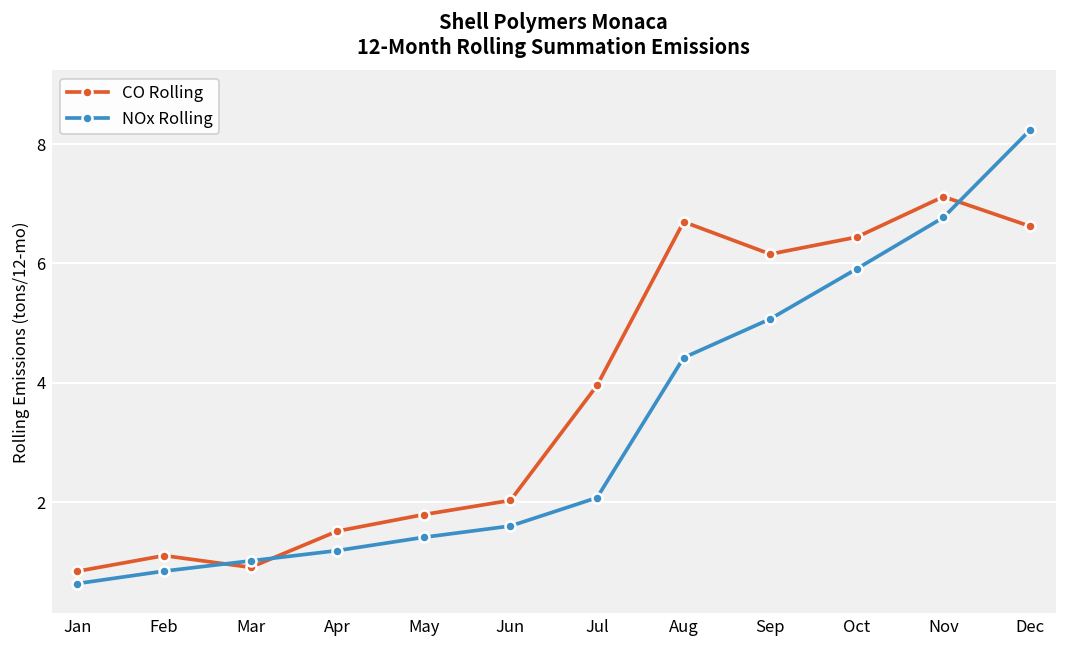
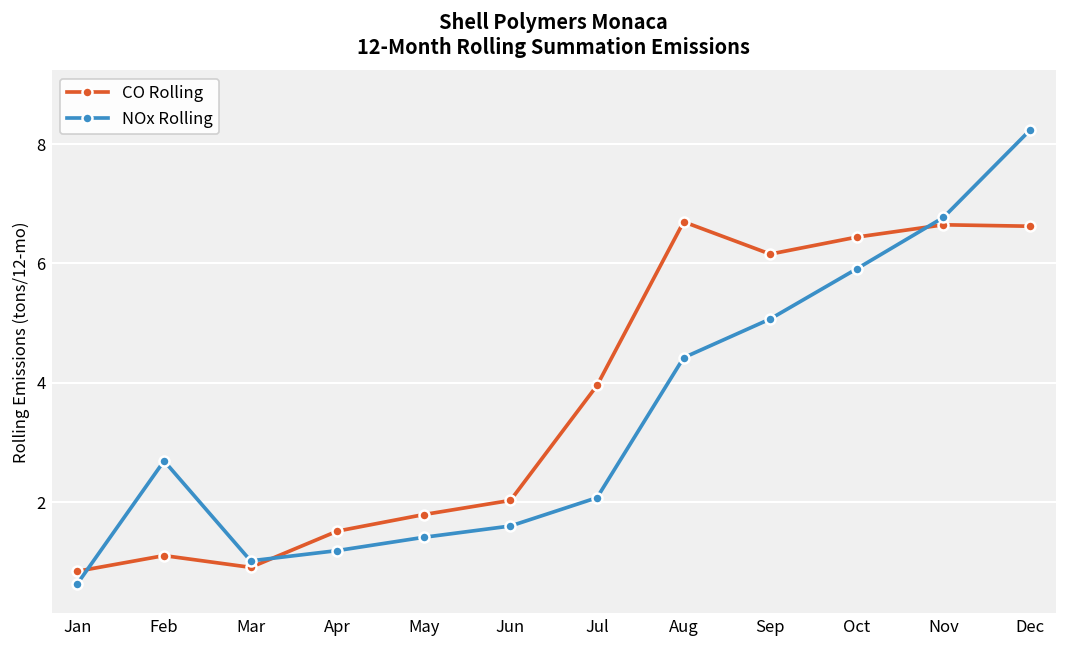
NOx Rolling, Feb: 0.8 -> 2.7
CO Rolling, Nov: 7.1 -> 6.6
